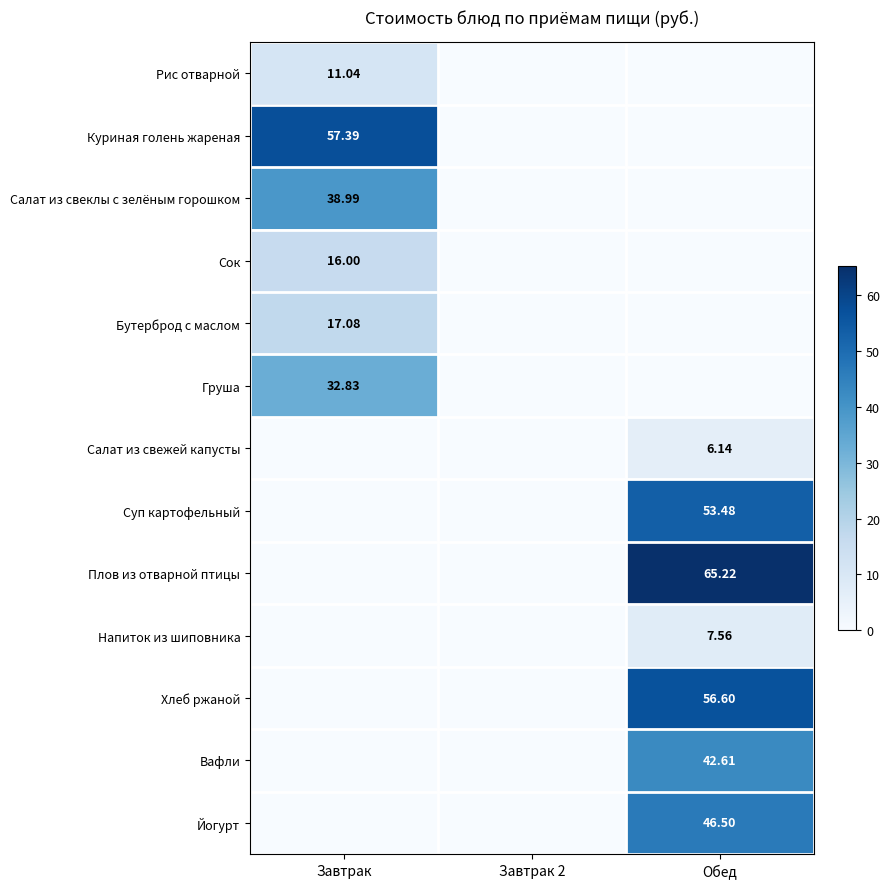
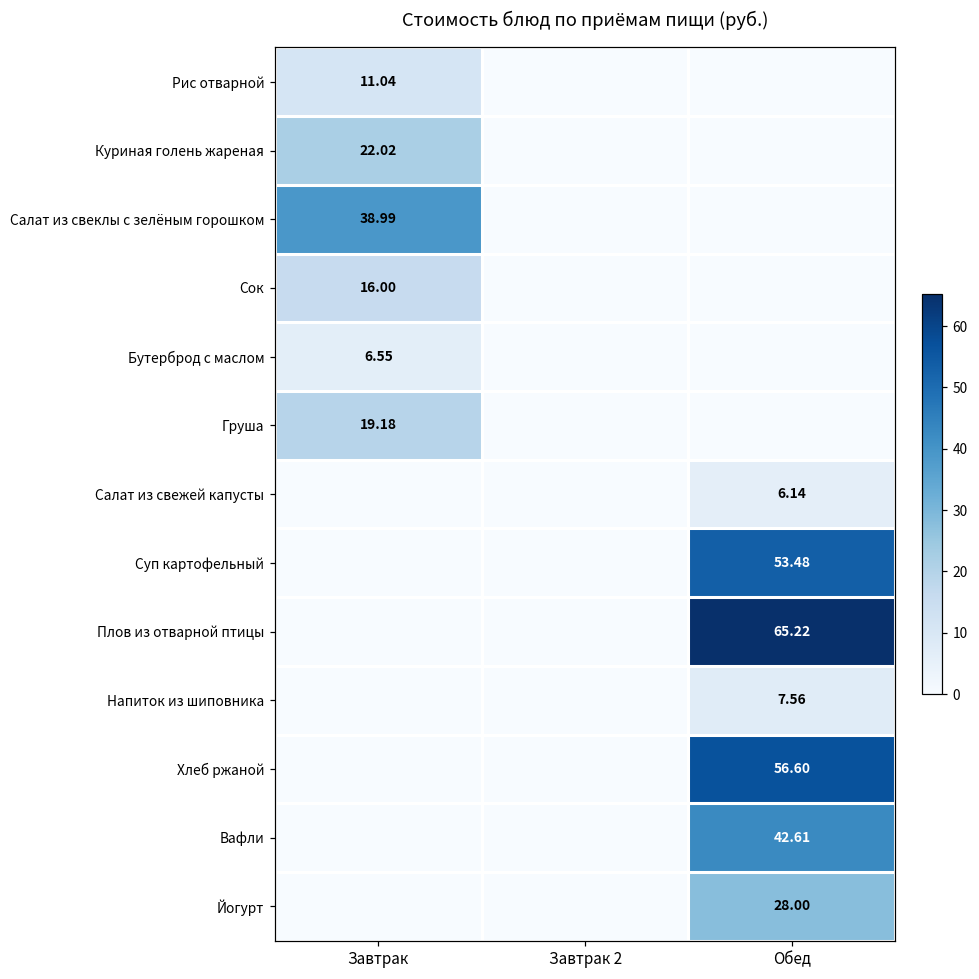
Куриная голень жареная, Завтрак: 57.39 -> 22.02
Бутерброд с маслом, Завтрак: 17.08 -> 6.55
Груша, Завтрак: 32.83 -> 19.18
Йогурт, Обед: 46.50 -> 28.00
